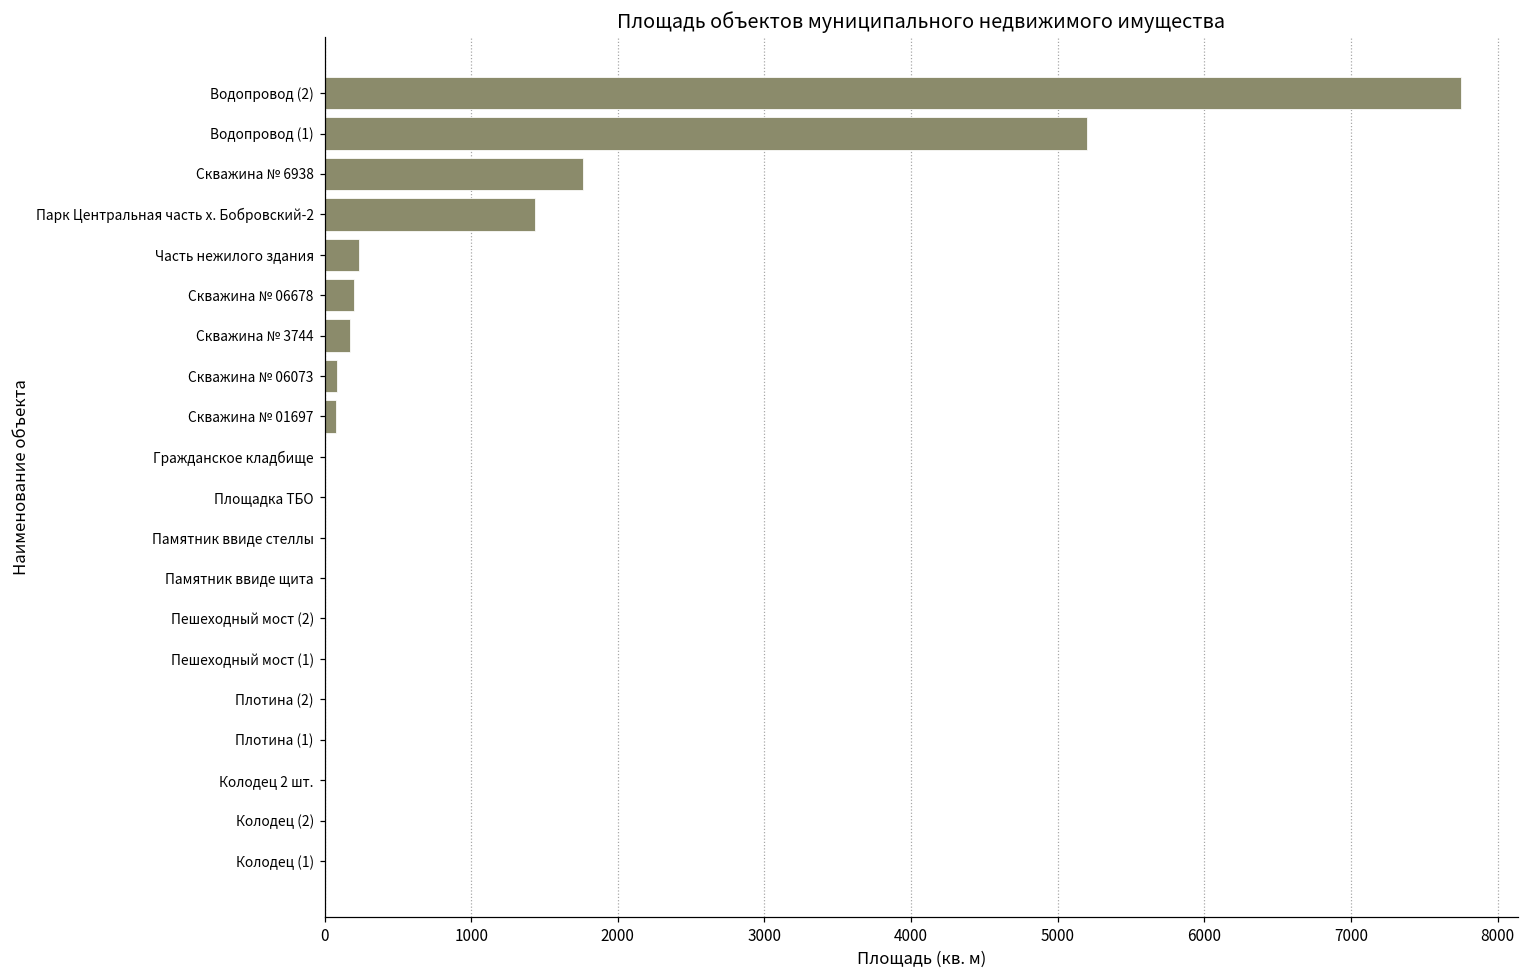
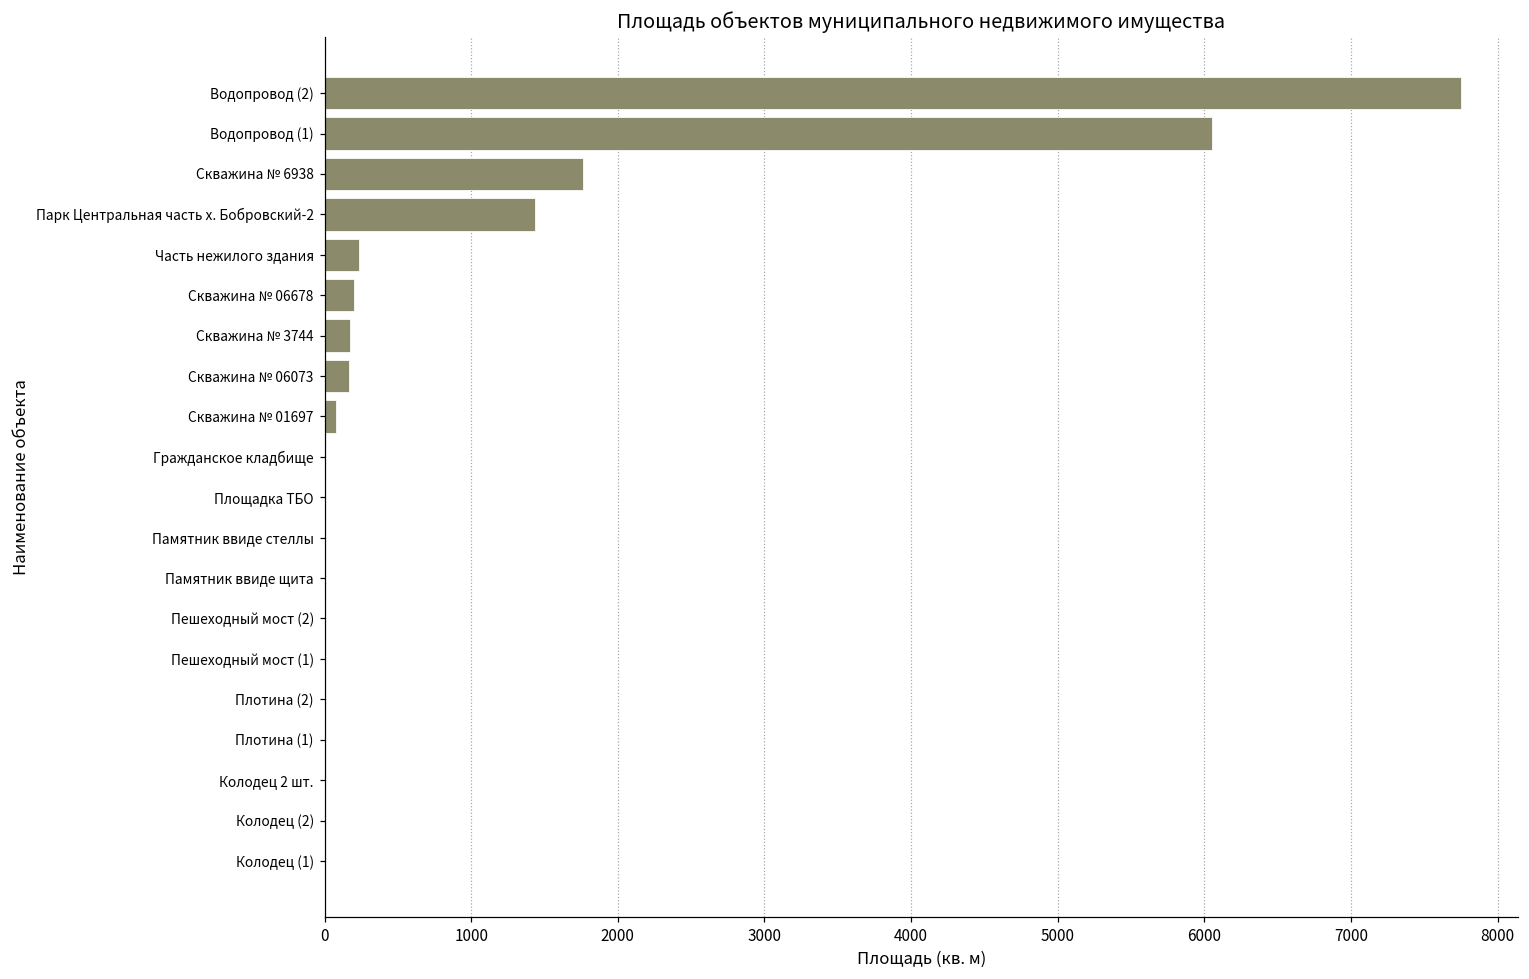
Водопровод (1): 5200 -> 6050
Скважина № 06073: 90 -> 170
